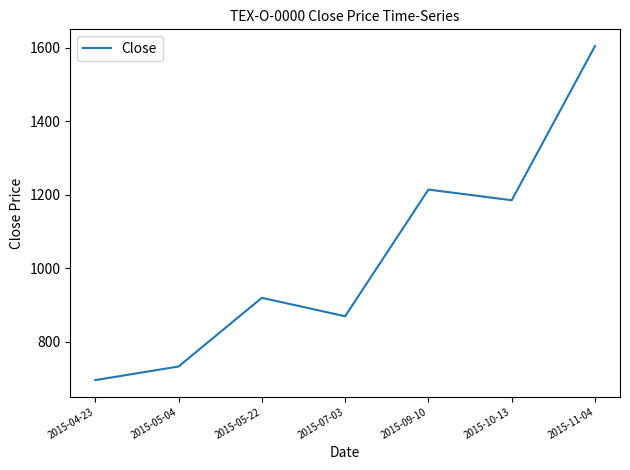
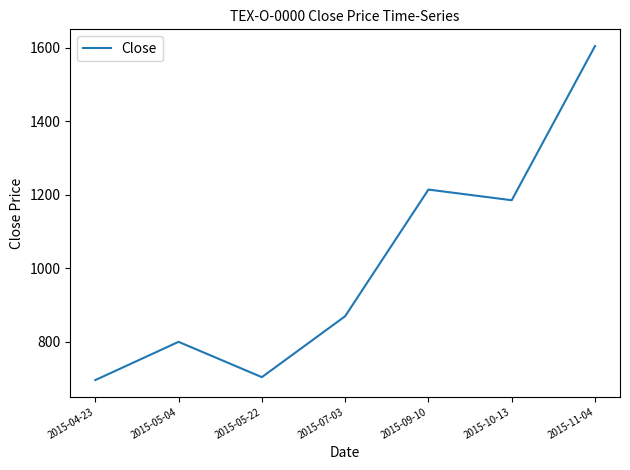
2015-05-04: 730 -> 800
2015-05-22: 920 -> 700
